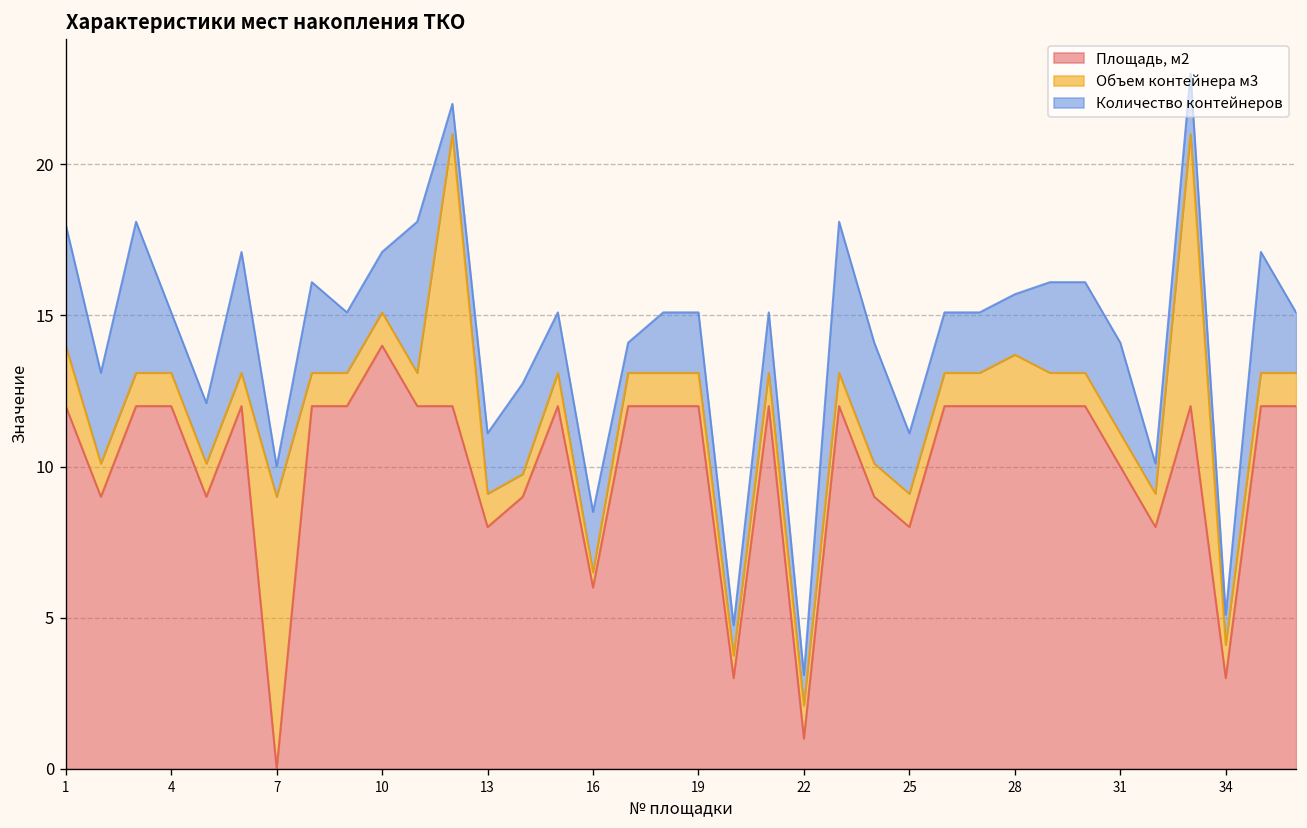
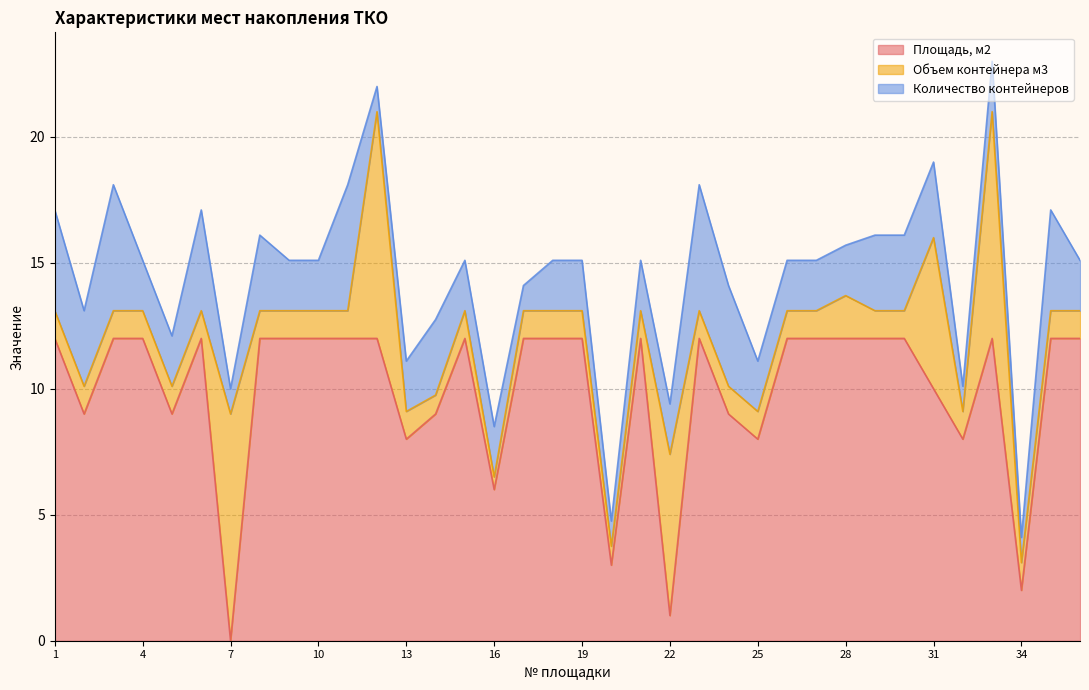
Объем контейнера м3, 1: 2.0 -> 1.1
Площадь, м2, 10: 14 -> 12
Объем контейнера м3, 22: 1.1 -> 6.4
Количество контейнеров, 22: 1 -> 2
Объем контейнера м3, 31: 1.1 -> 6.0
Площадь, м2, 34: 3 -> 2
